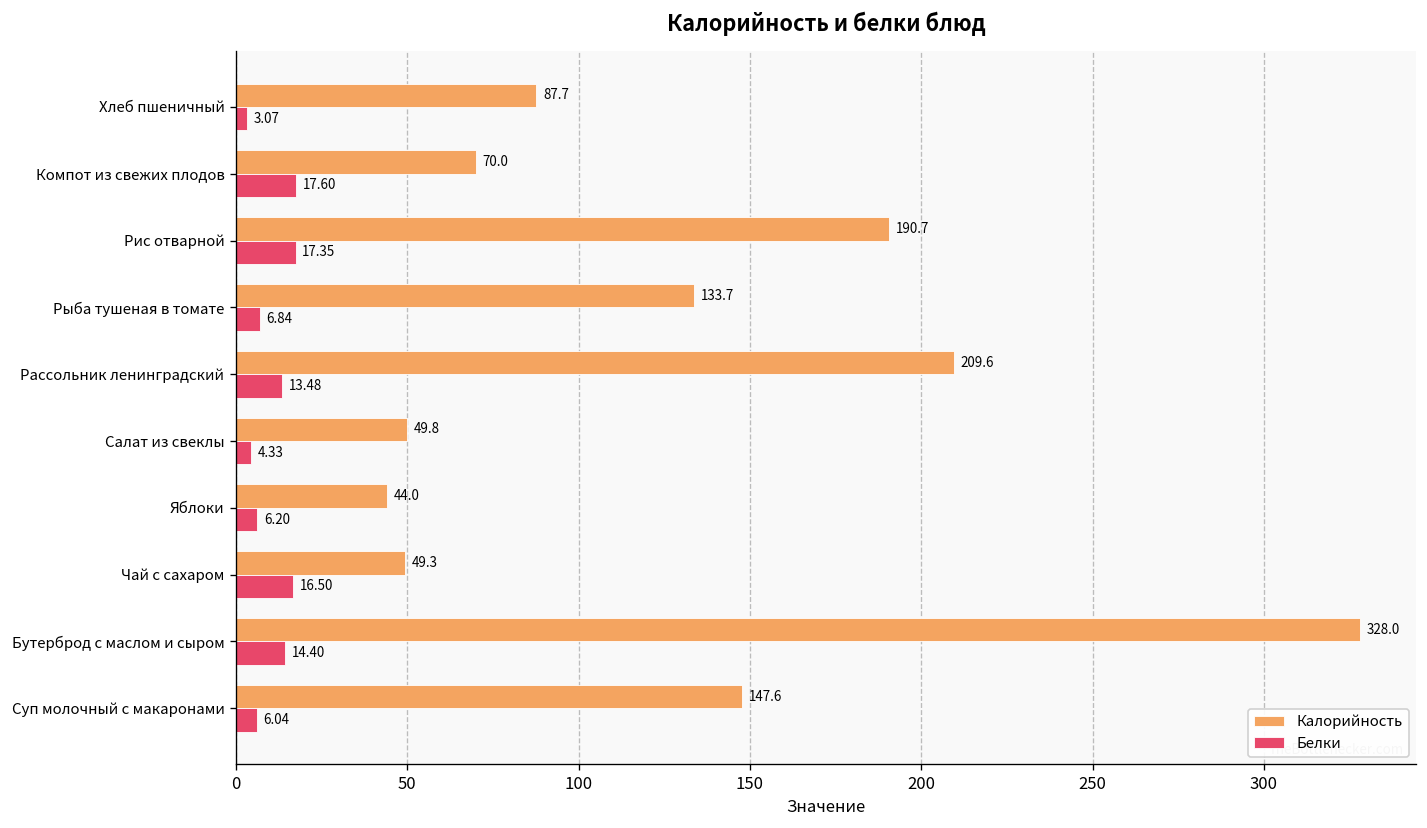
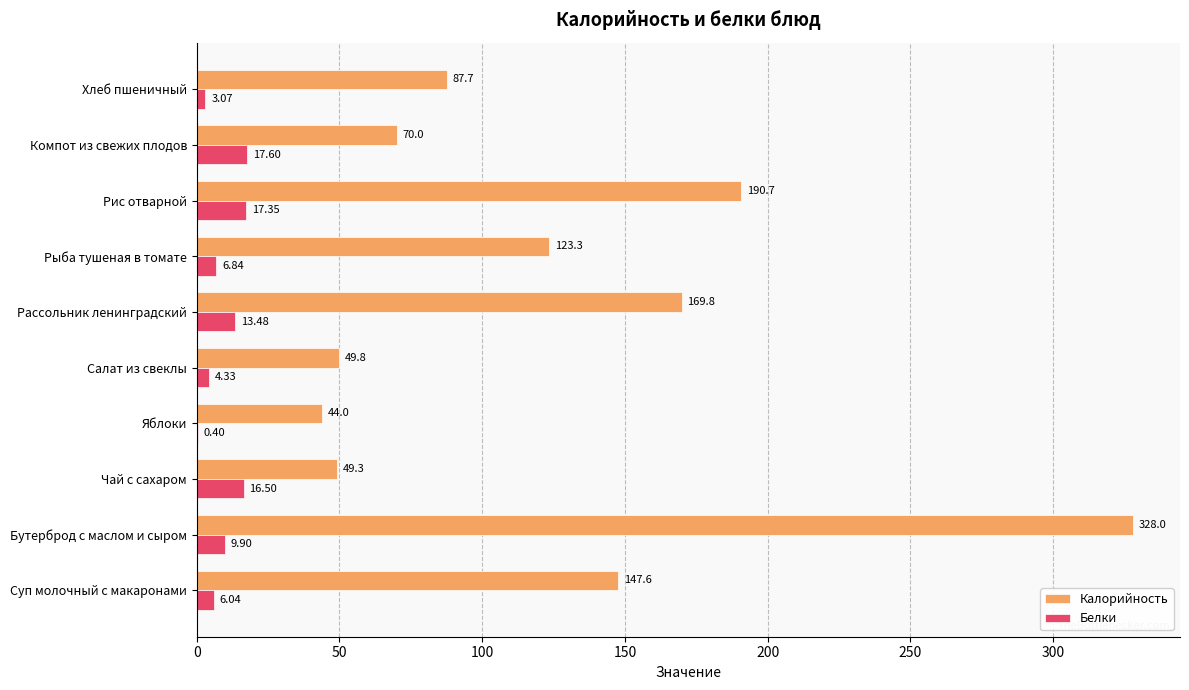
Калорийность, Рыба тушеная в томате: 133.7 -> 123.3
Калорийность, Рассольник ленинградский: 209.6 -> 169.8
Белки, Яблоки: 6.20 -> 0.40
Белки, Бутерброд с маслом и сыром: 14.40 -> 9.90
